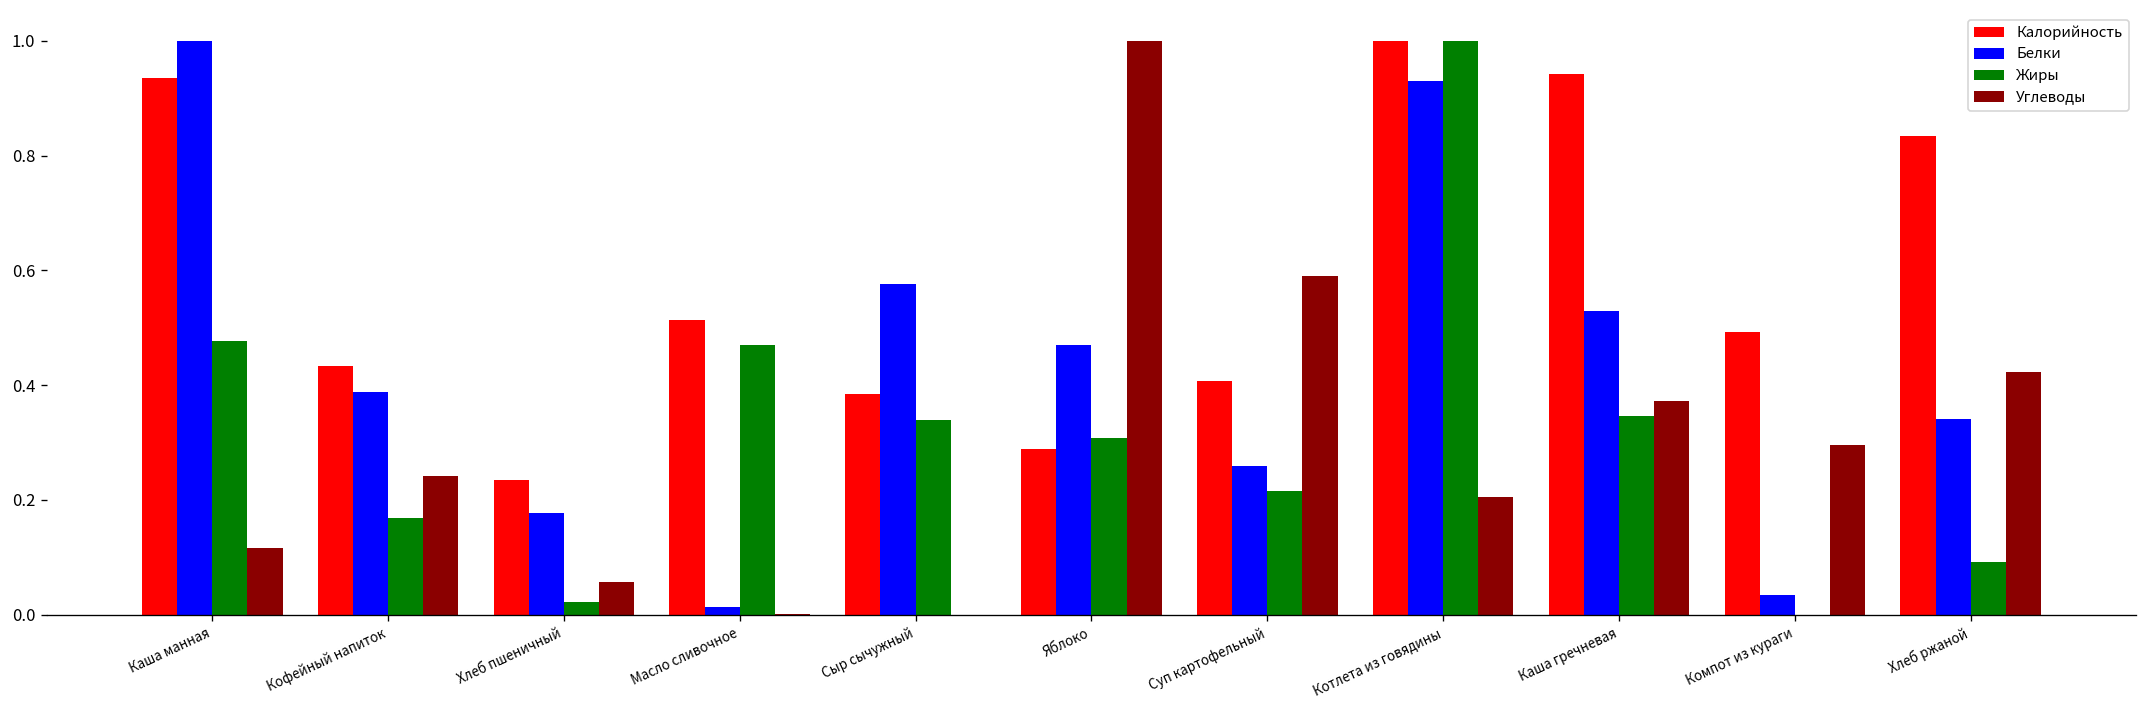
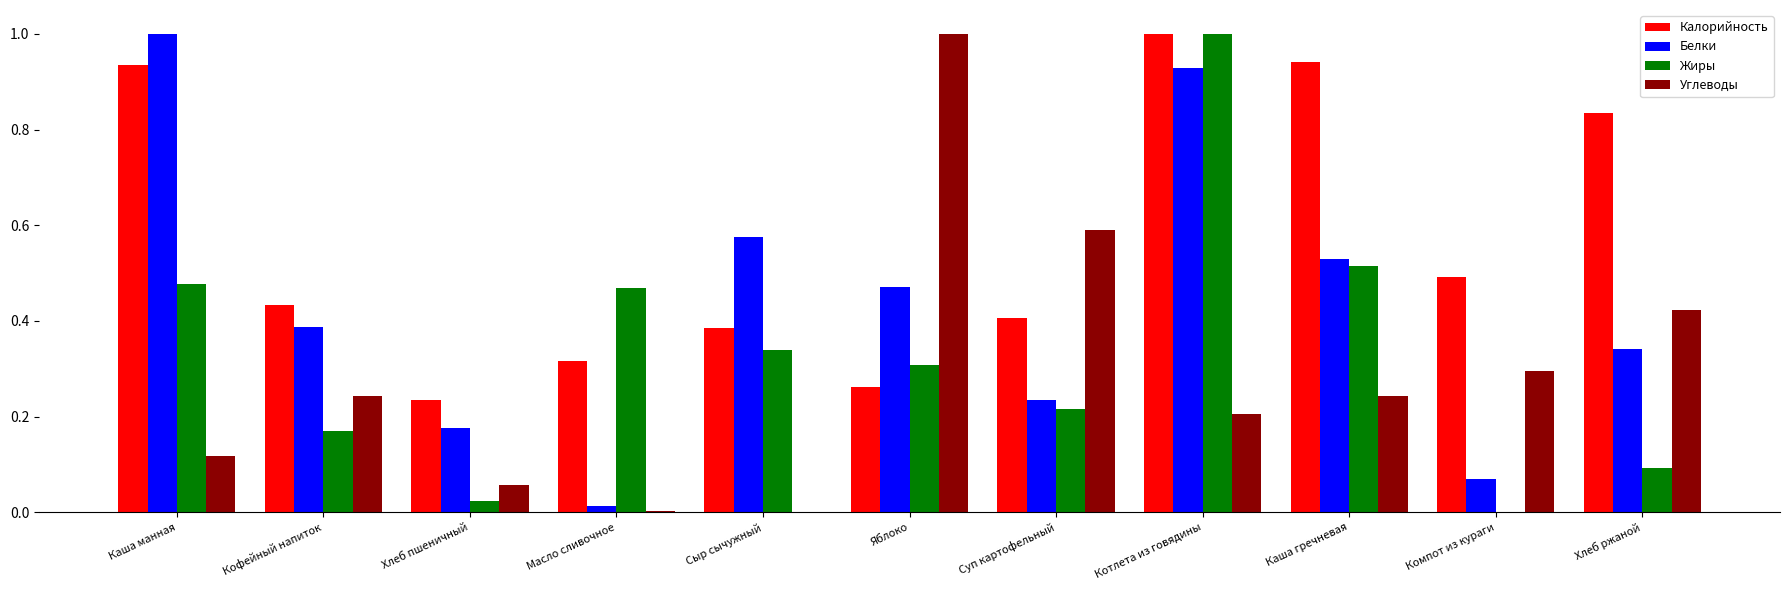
Калорийность, Масло сливочное: 0.51 -> 0.32
Калорийность, Яблоко: 0.29 -> 0.26
Белки, Суп картофельный: 0.26 -> 0.24
Жиры, Каша гречневая: 0.35 -> 0.52
Углеводы, Каша гречневая: 0.37 -> 0.24
Белки, Компот из кураги: 0.04 -> 0.07
